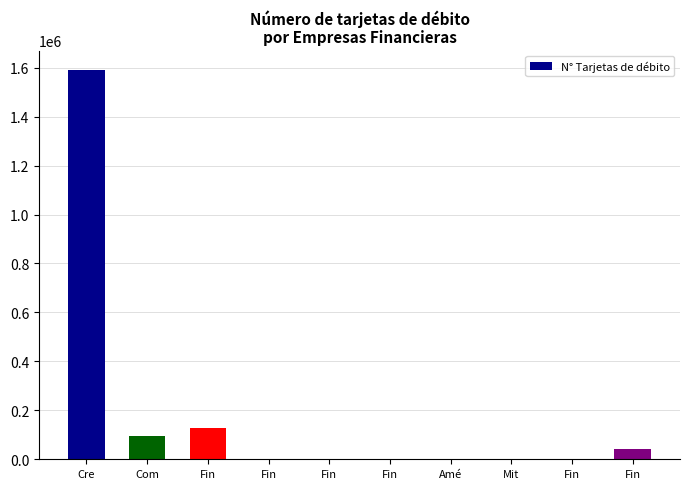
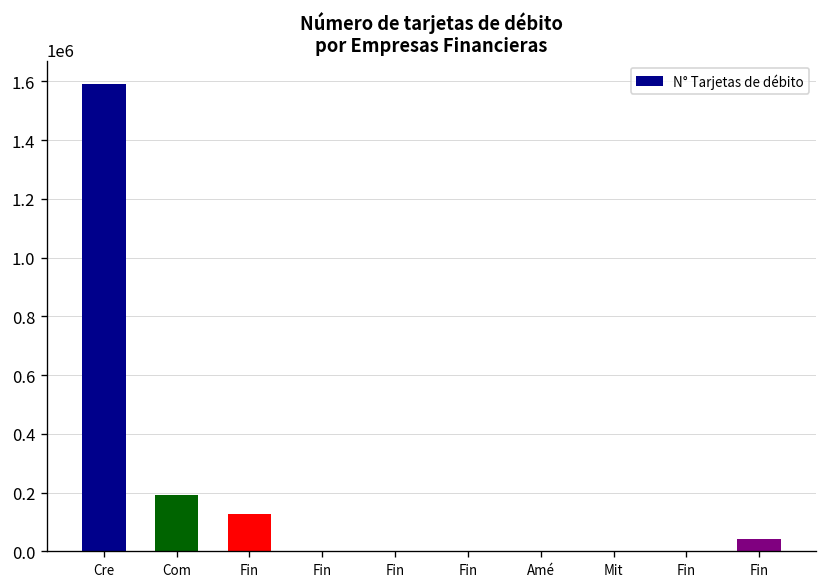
Com: 100000 -> 190000
